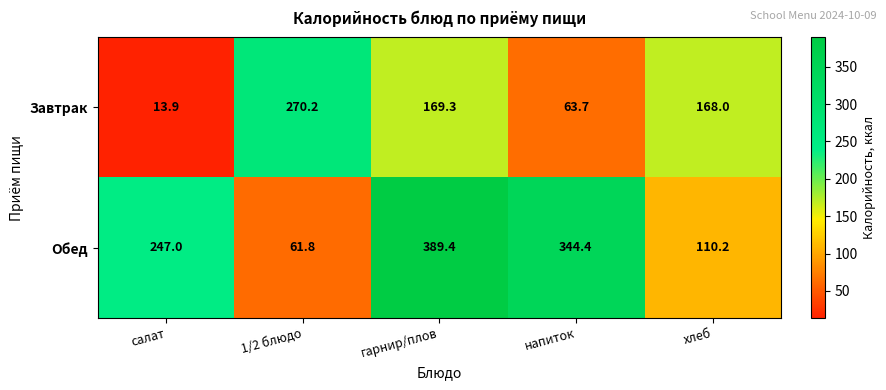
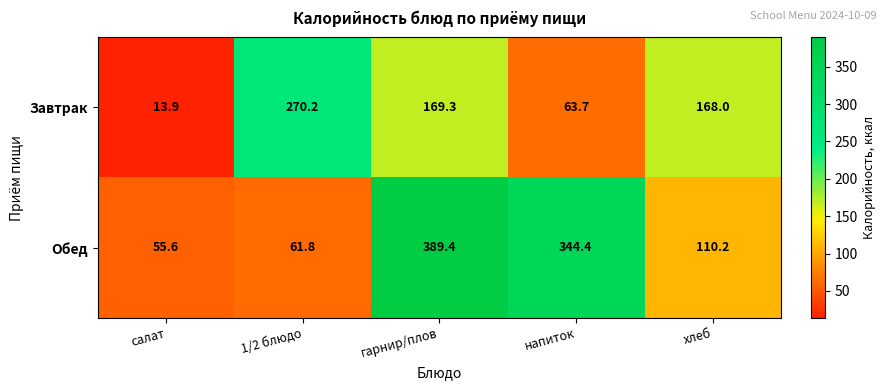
Обед, салат: 247.0 -> 55.6
